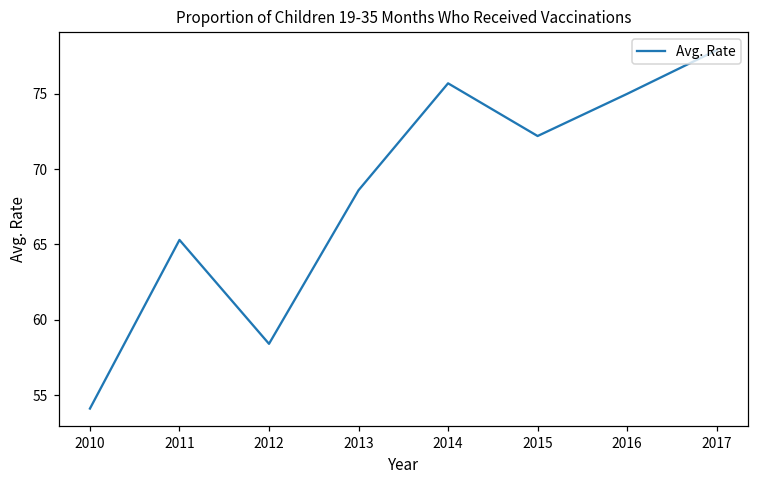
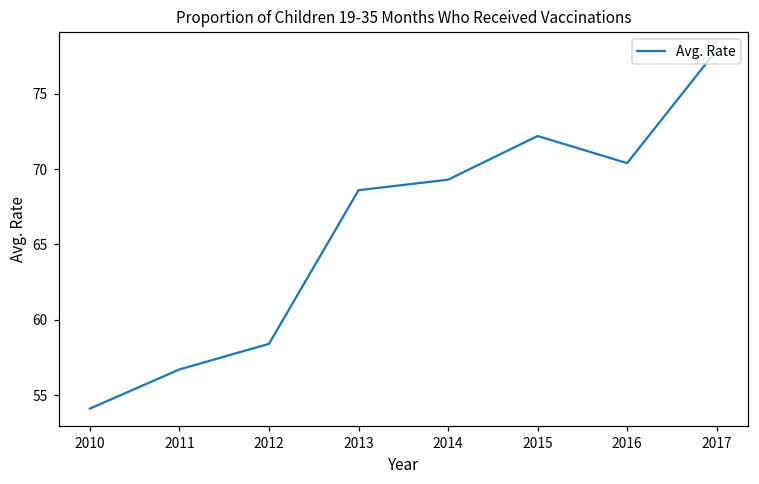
2011: 65.3 -> 56.7
2014: 75.7 -> 69.3
2016: 75.0 -> 70.4
